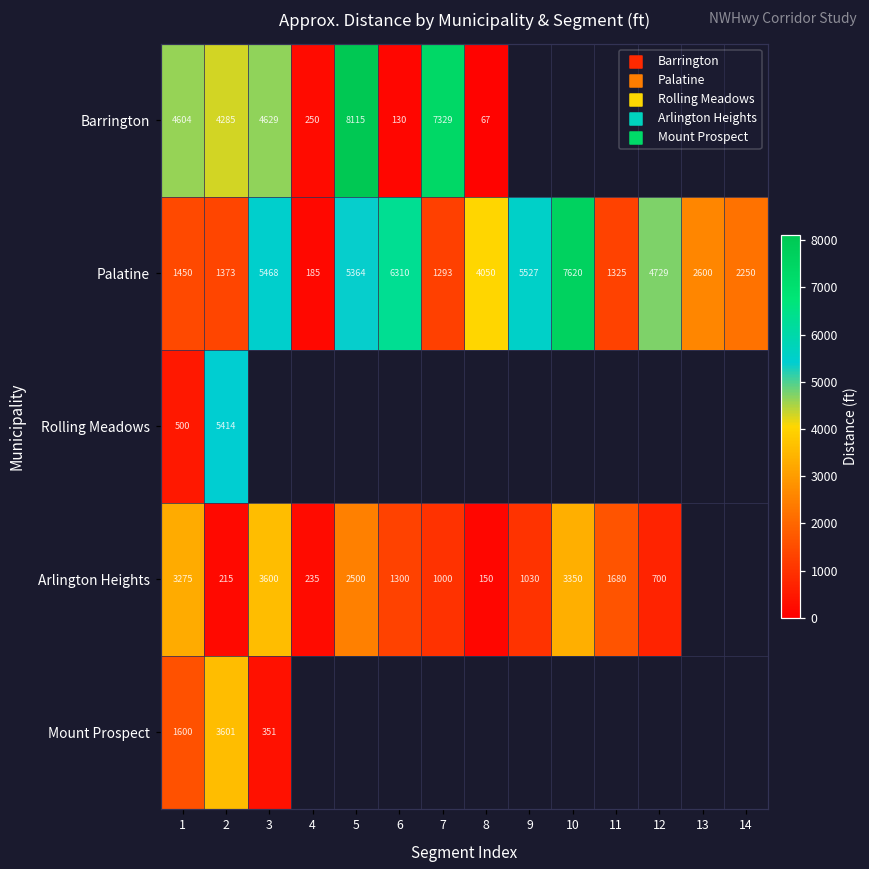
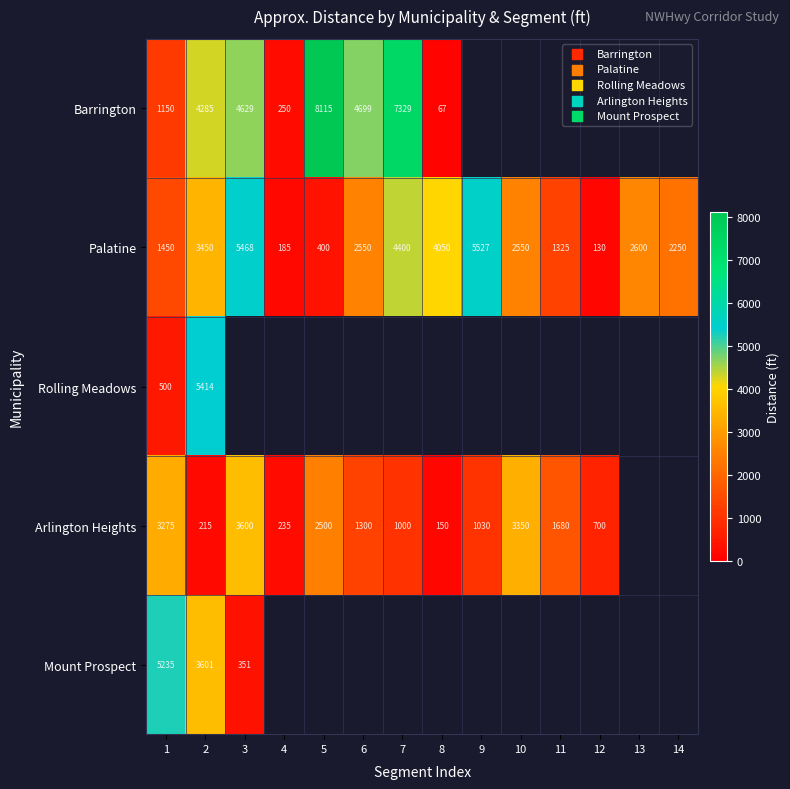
Barrington, 1: 4604 -> 1150
Barrington, 6: 130 -> 4699
Palatine, 2: 1373 -> 3450
Palatine, 5: 5364 -> 400
Palatine, 6: 6310 -> 2550
Palatine, 7: 1293 -> 4400
Palatine, 10: 7620 -> 2550
Palatine, 12: 4729 -> 130
Mount Prospect, 1: 1600 -> 5235
